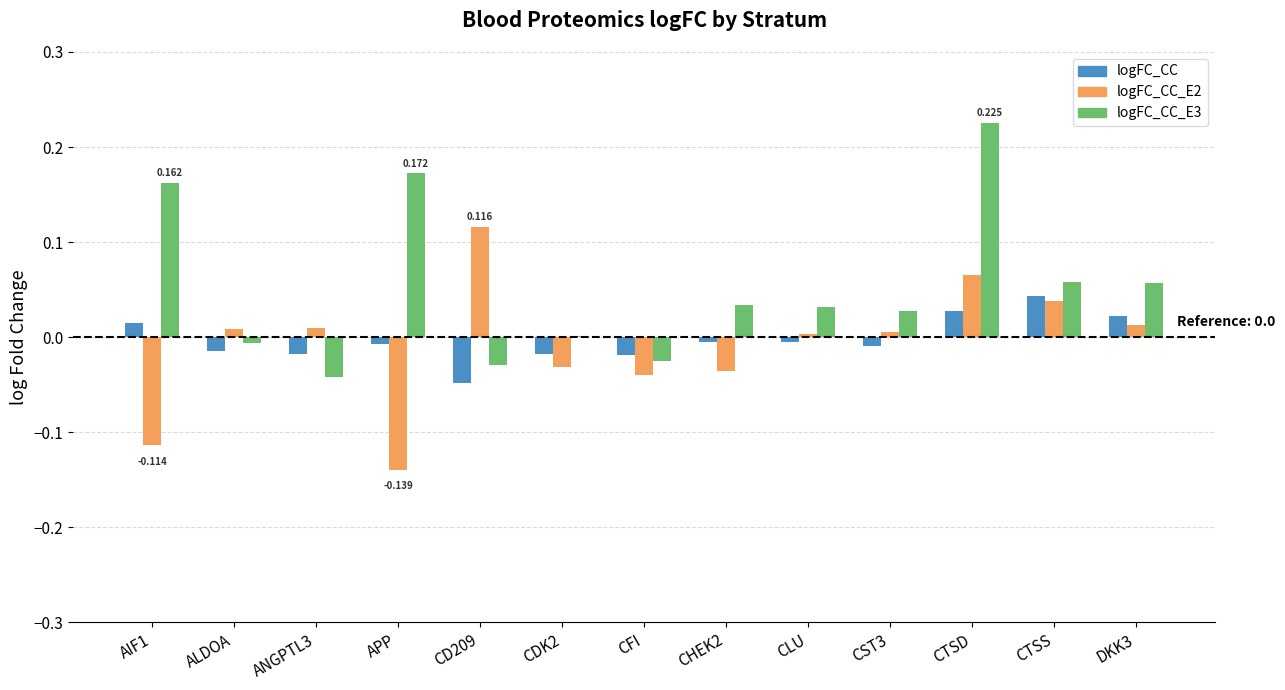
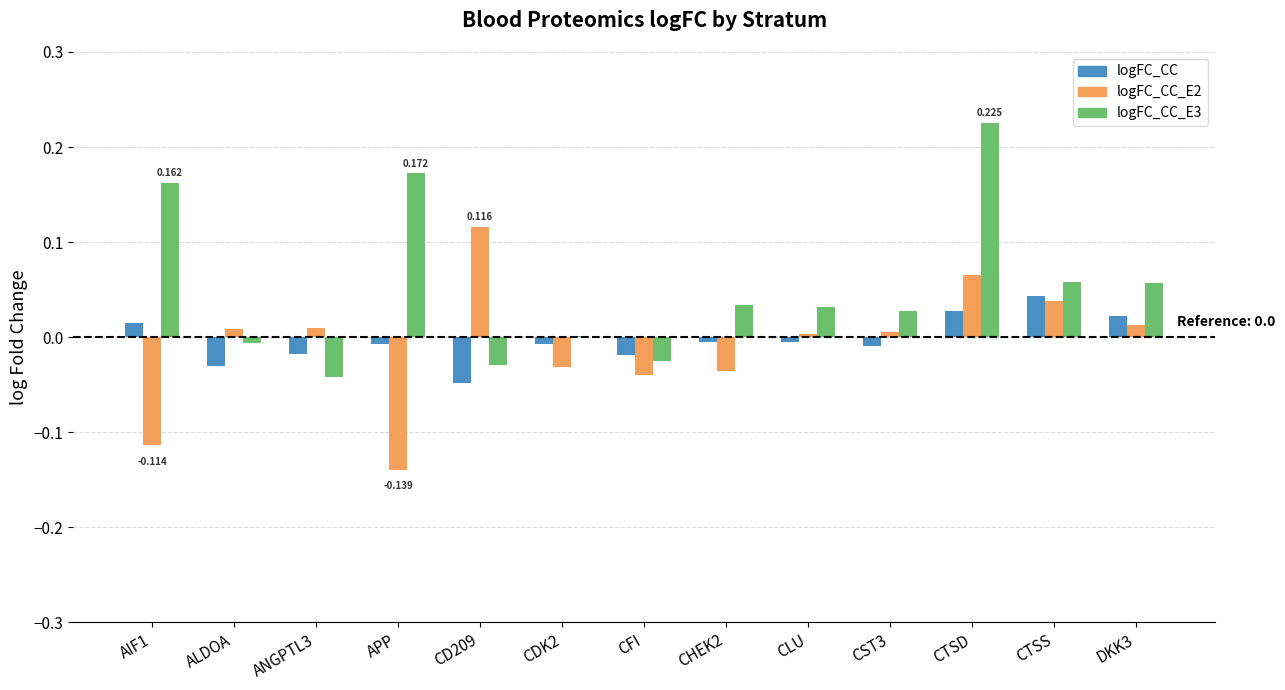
logFC_CC, ALDOA: -0.01 -> -0.03
logFC_CC, CDK2: -0.02 -> -0.01
